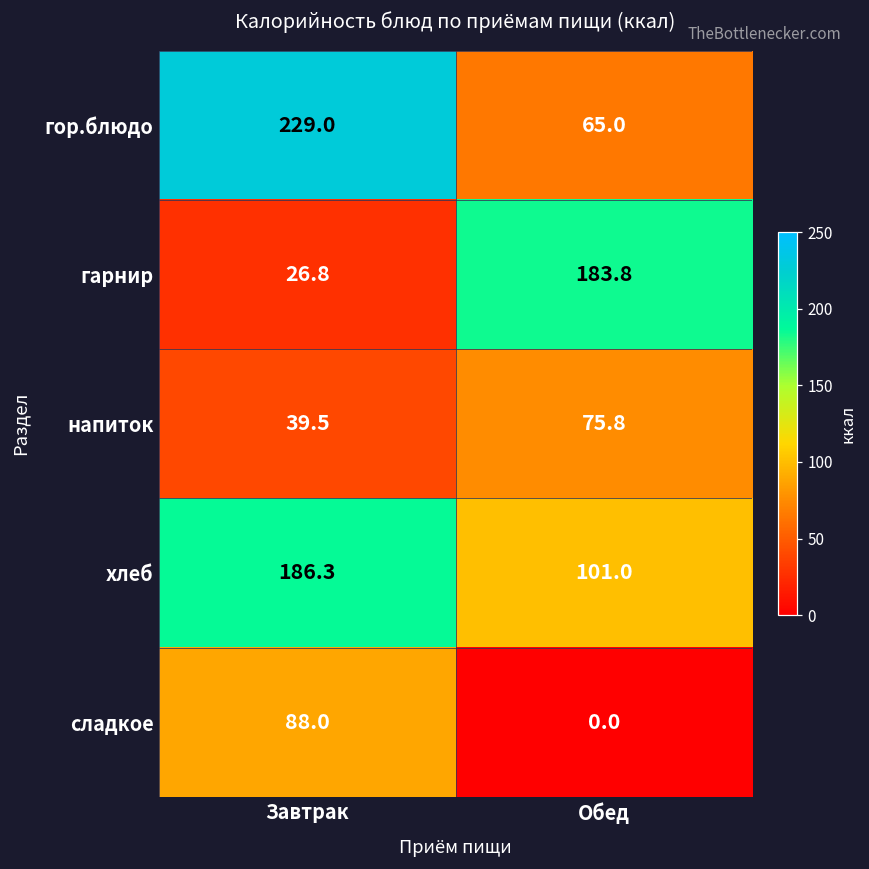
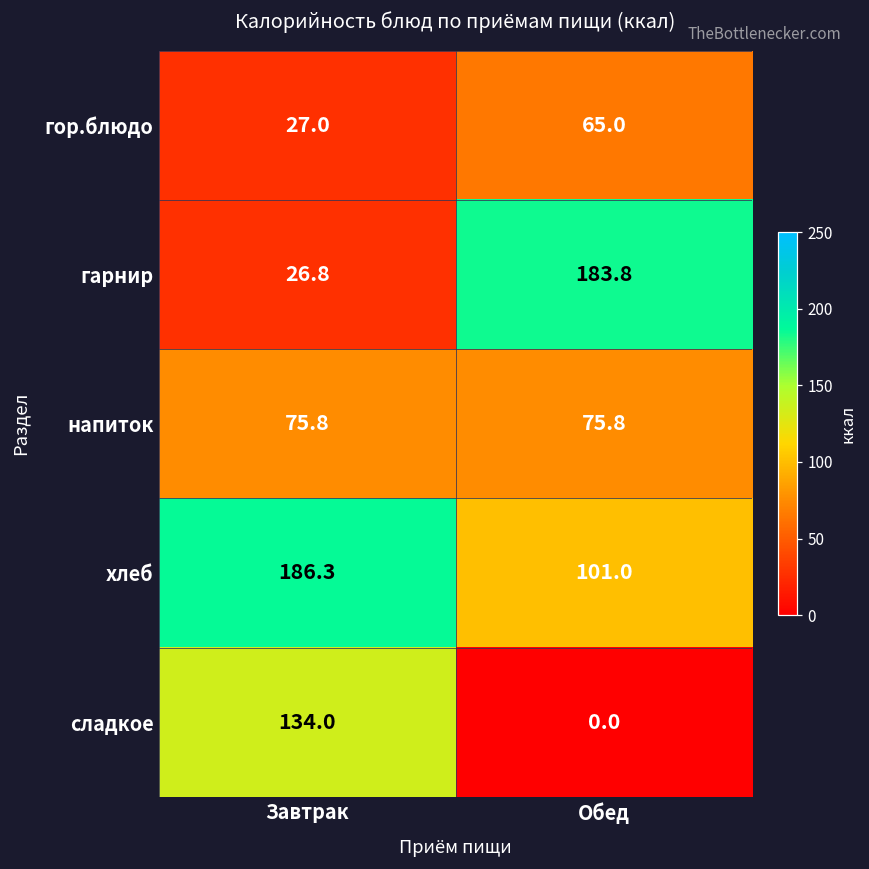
гор.блюдо, Завтрак: 229.0 -> 27.0
напиток, Завтрак: 39.5 -> 75.8
сладкое, Завтрак: 88.0 -> 134.0
